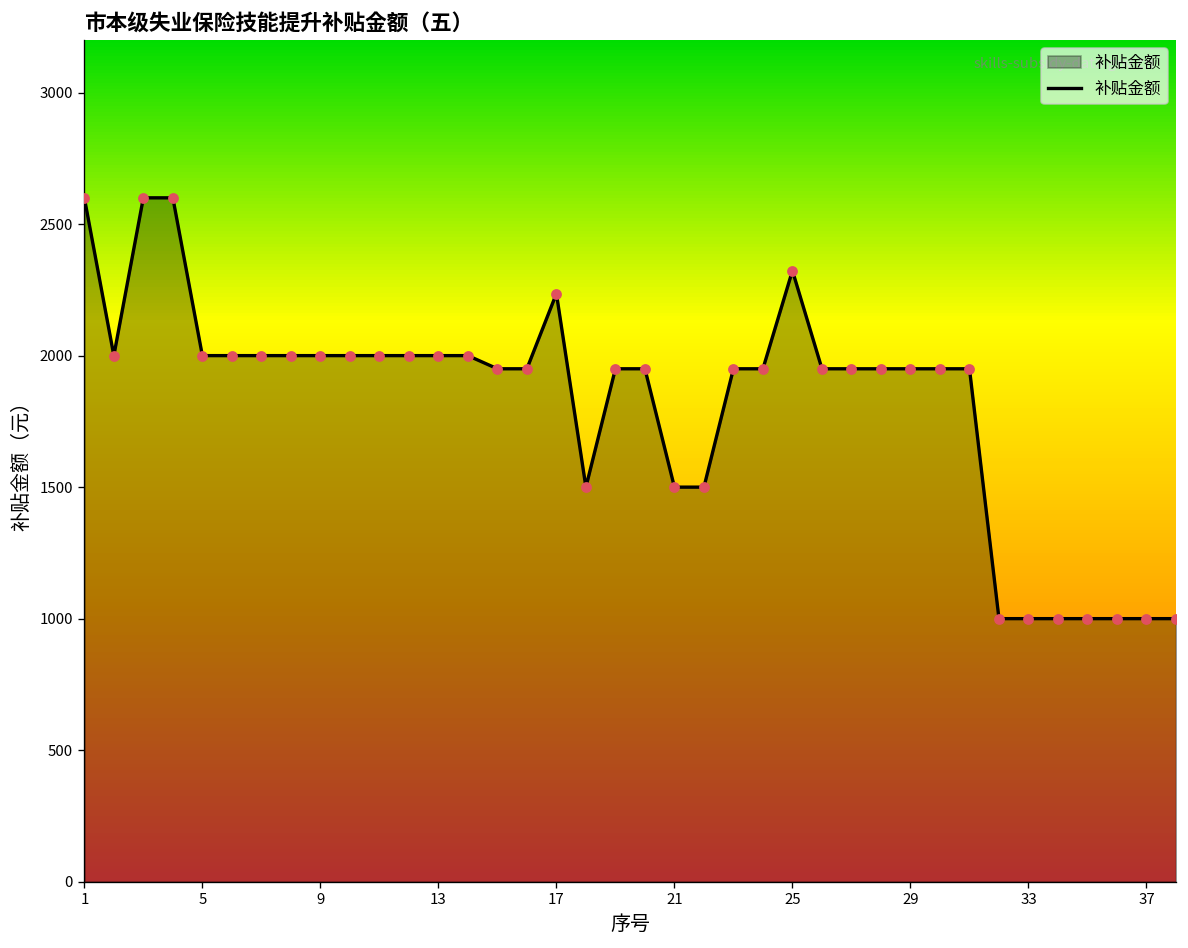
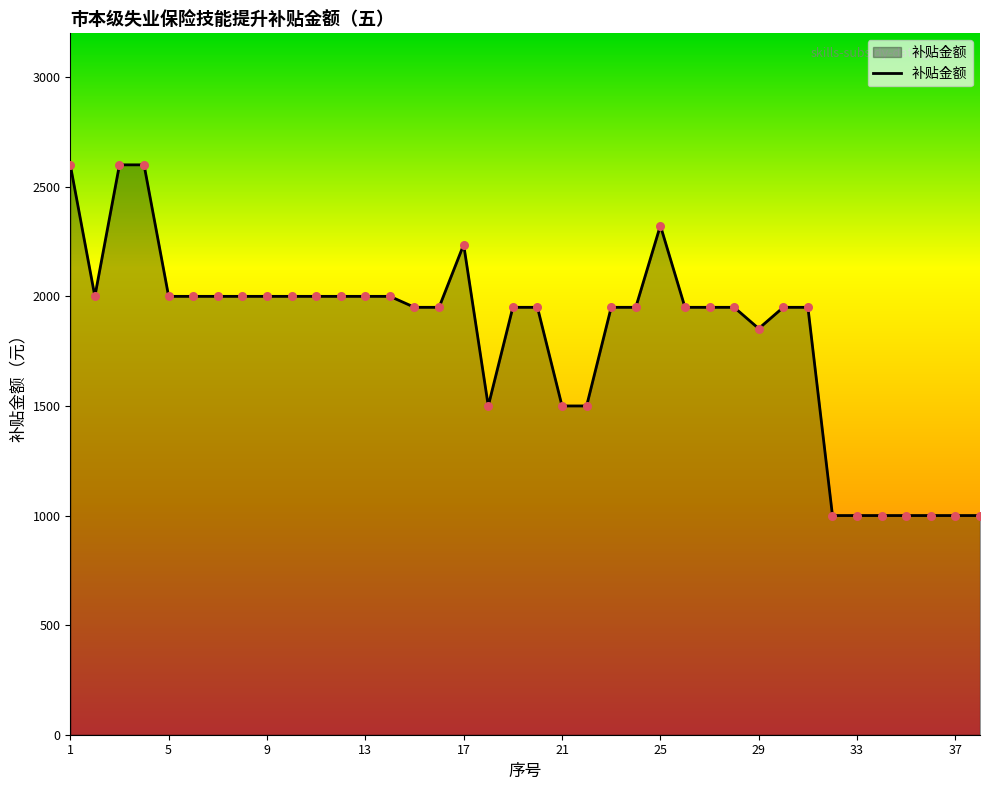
29: 1950 -> 1850
